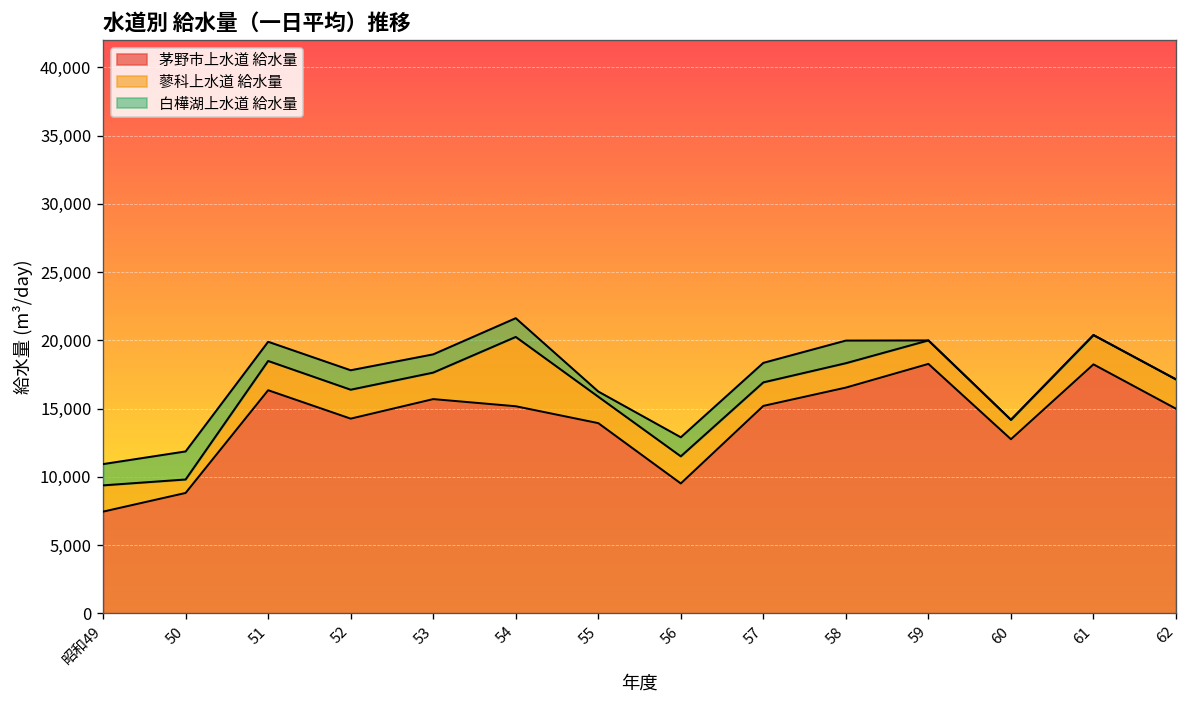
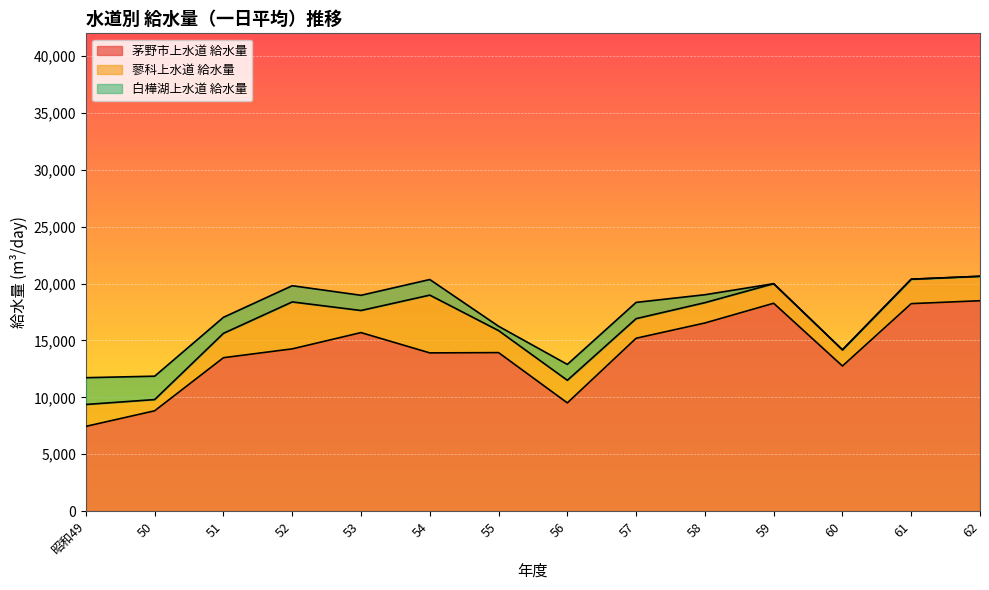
白樺湖上水道 給水量, 昭和49: 1,600 -> 2,400
茅野市上水道 給水量, 51: 16,300 -> 13,500
蓼科上水道 給水量, 52: 2,100 -> 4,100
茅野市上水道 給水量, 54: 15,200 -> 13,900
白樺湖上水道 給水量, 58: 1,700 -> 700
茅野市上水道 給水量, 62: 15,000 -> 18,500
